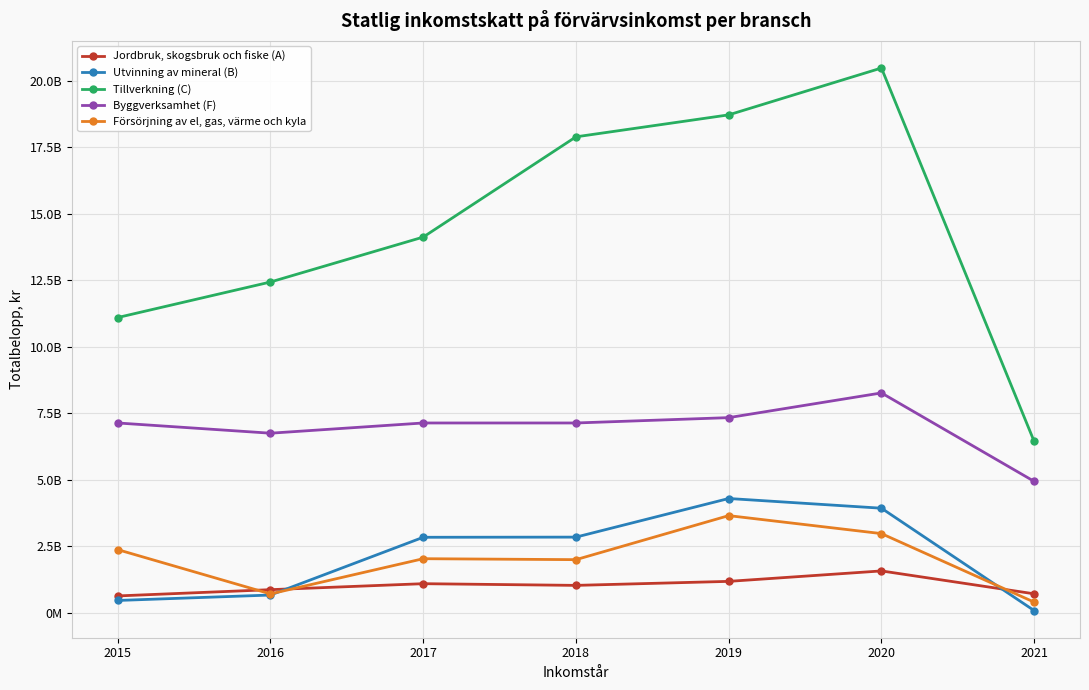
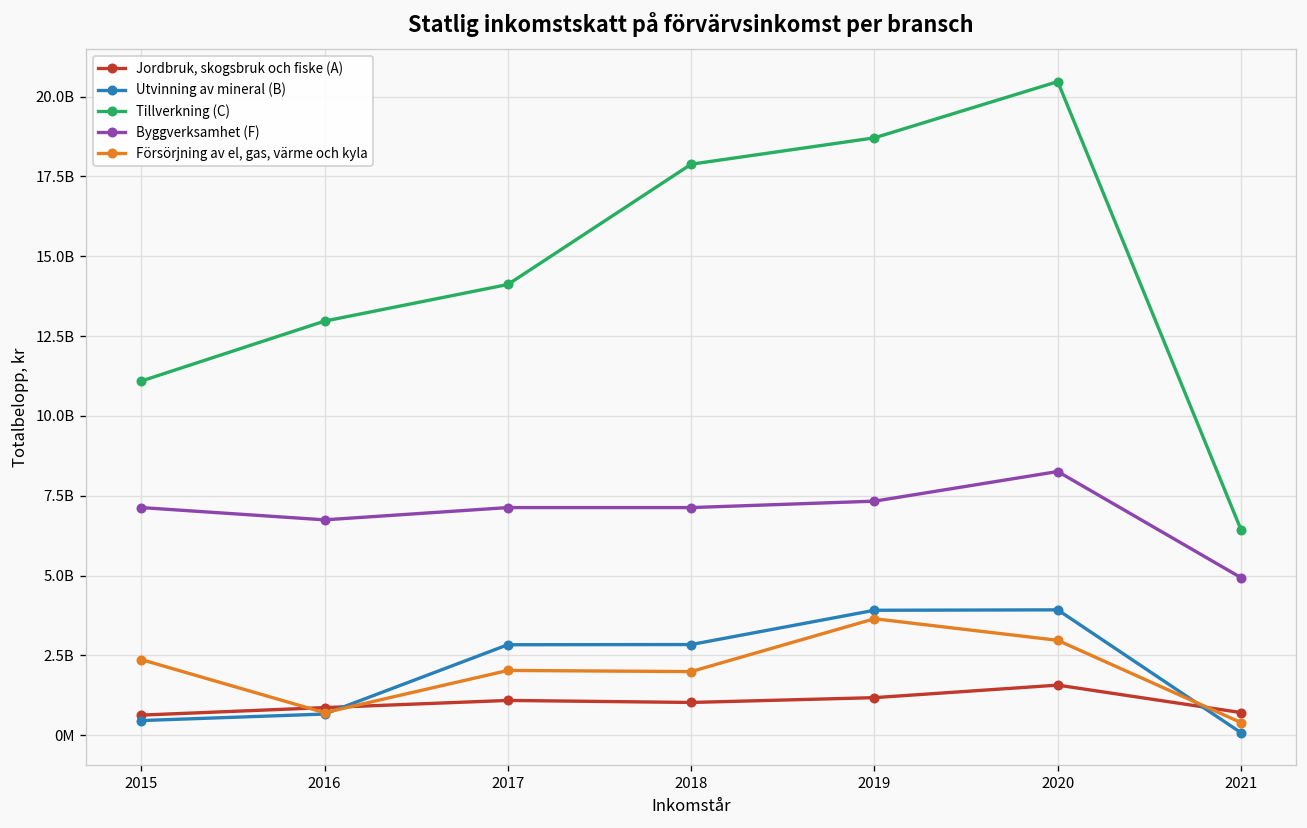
Tillverkning (C), 2016: 12400000000 -> 13000000000
Utvinning av mineral (B), 2019: 4300000000 -> 3900000000
